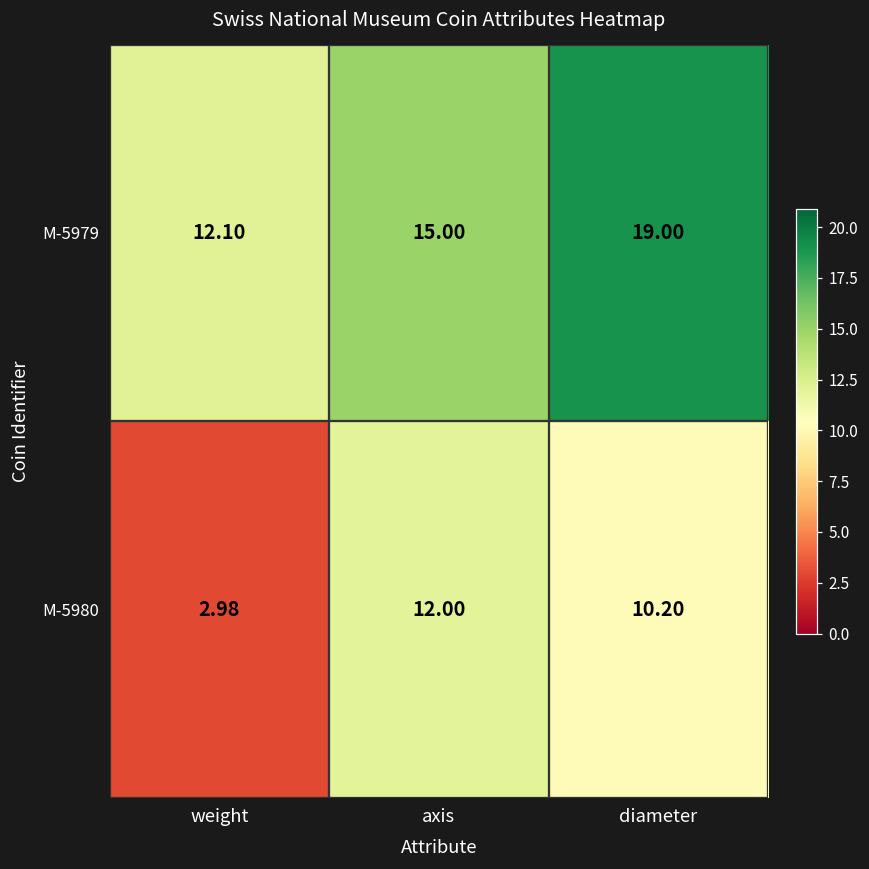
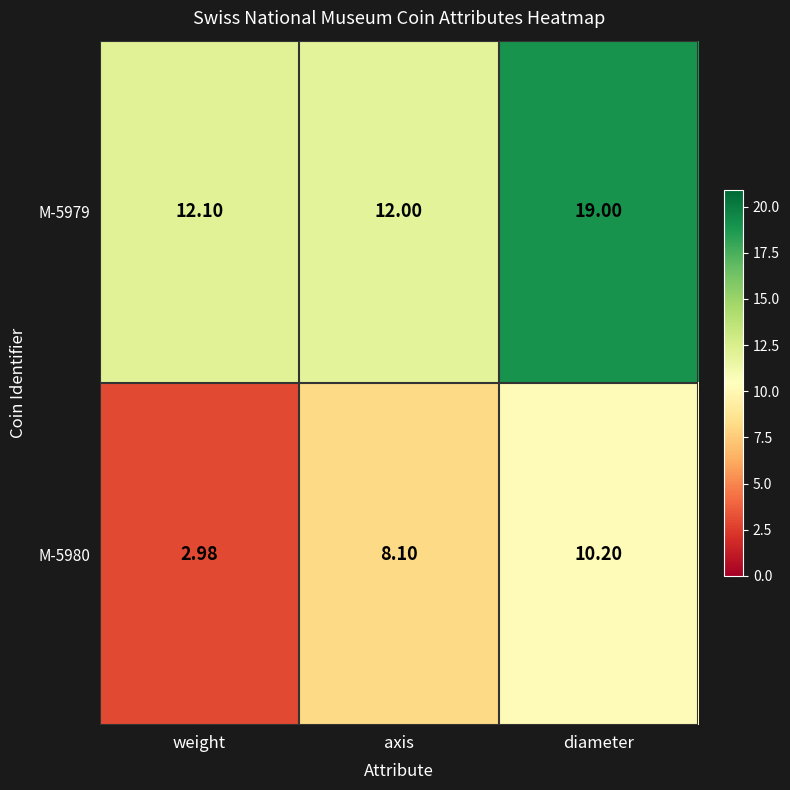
M-5979, axis: 15.00 -> 12.00
M-5980, axis: 12.00 -> 8.10
